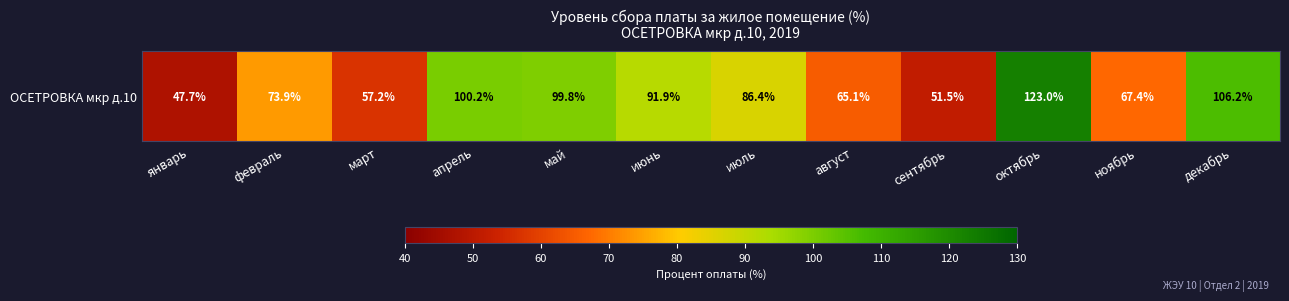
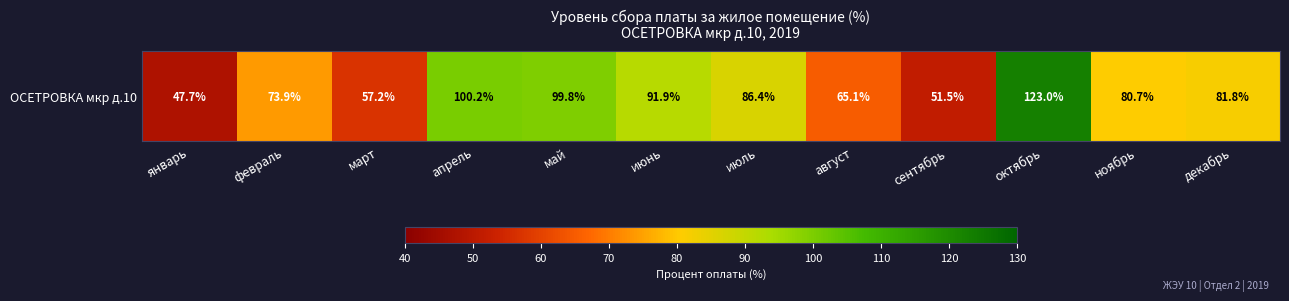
ОСЕТРОВКА мкр д.10, ноябрь: 67.4% -> 80.7%
ОСЕТРОВКА мкр д.10, декабрь: 106.2% -> 81.8%
